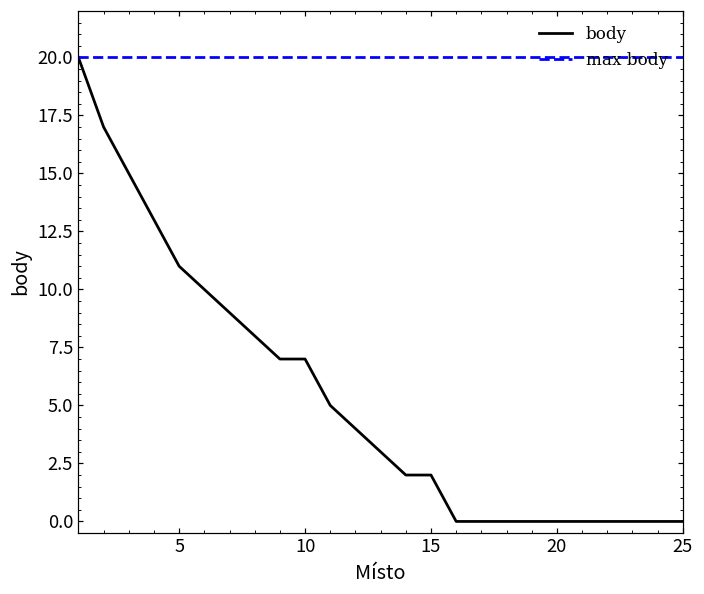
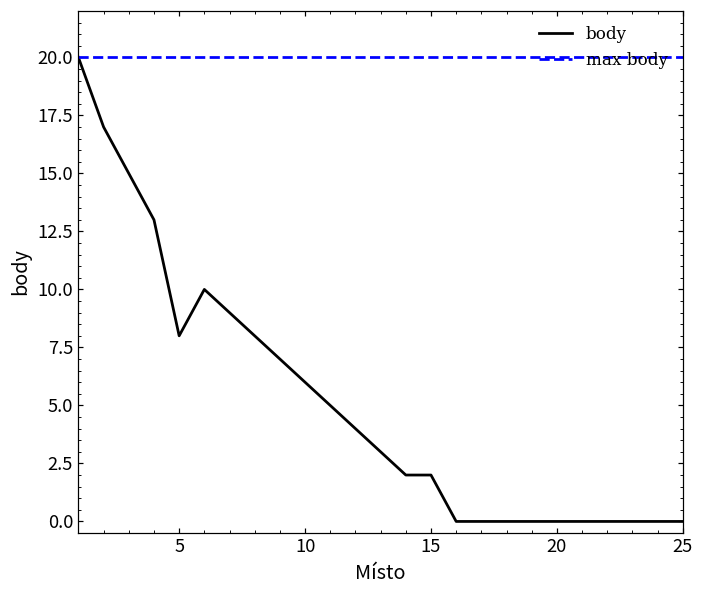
5: 11 -> 8
10: 7 -> 6
